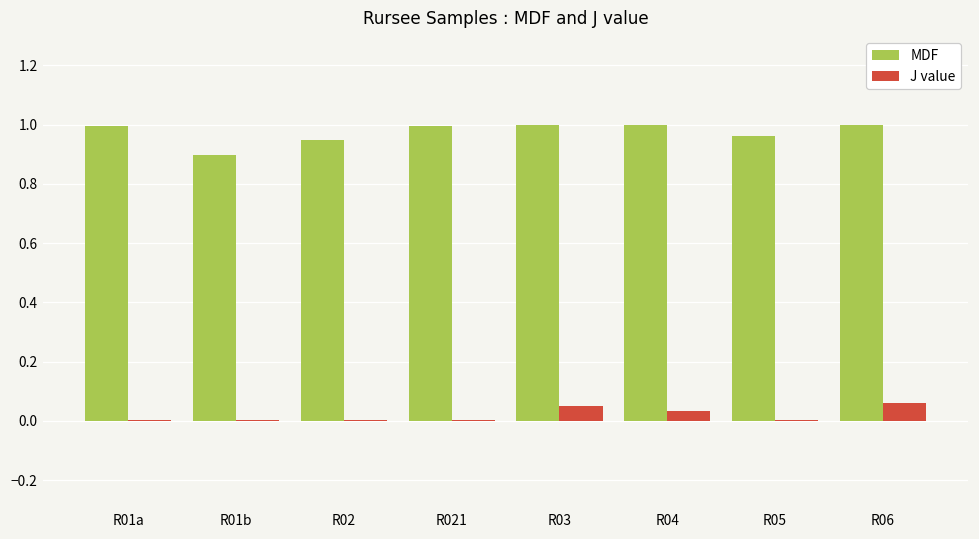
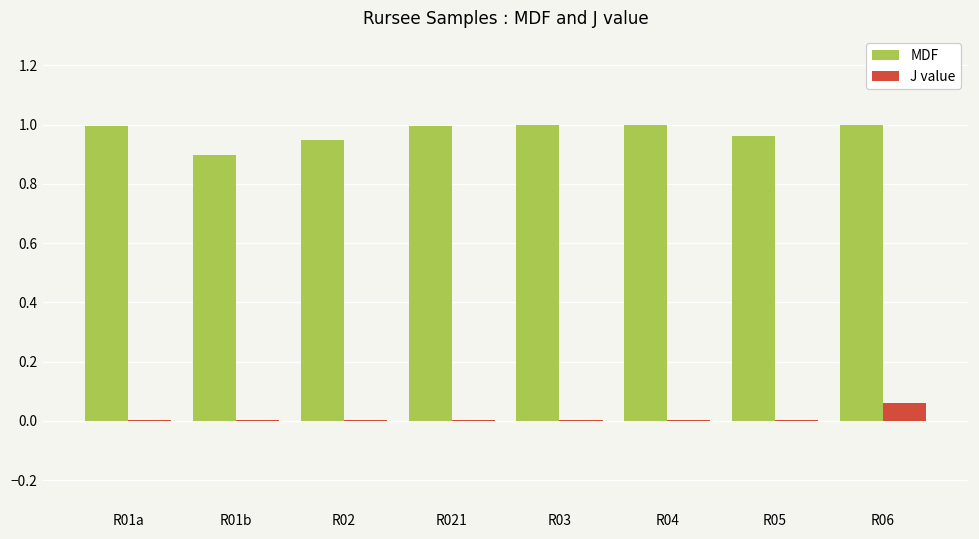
J value, R03: 0.05 -> 0.00
J value, R04: 0.03 -> 0.00
